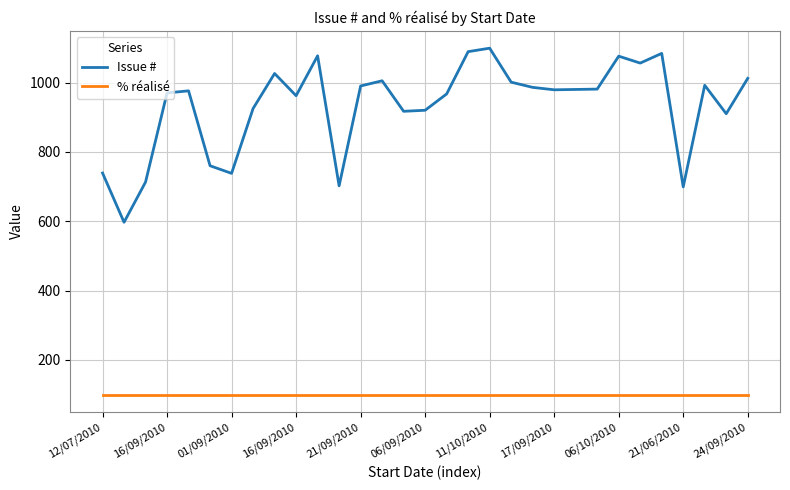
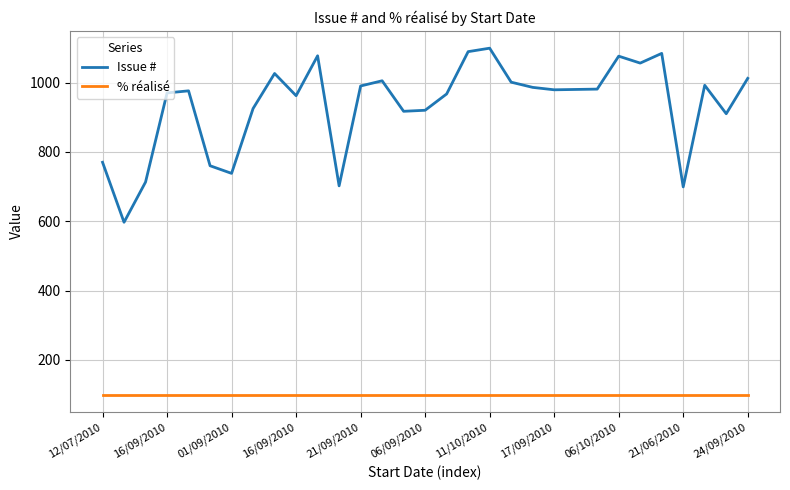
Issue #, 12/07/2010: 740 -> 770
